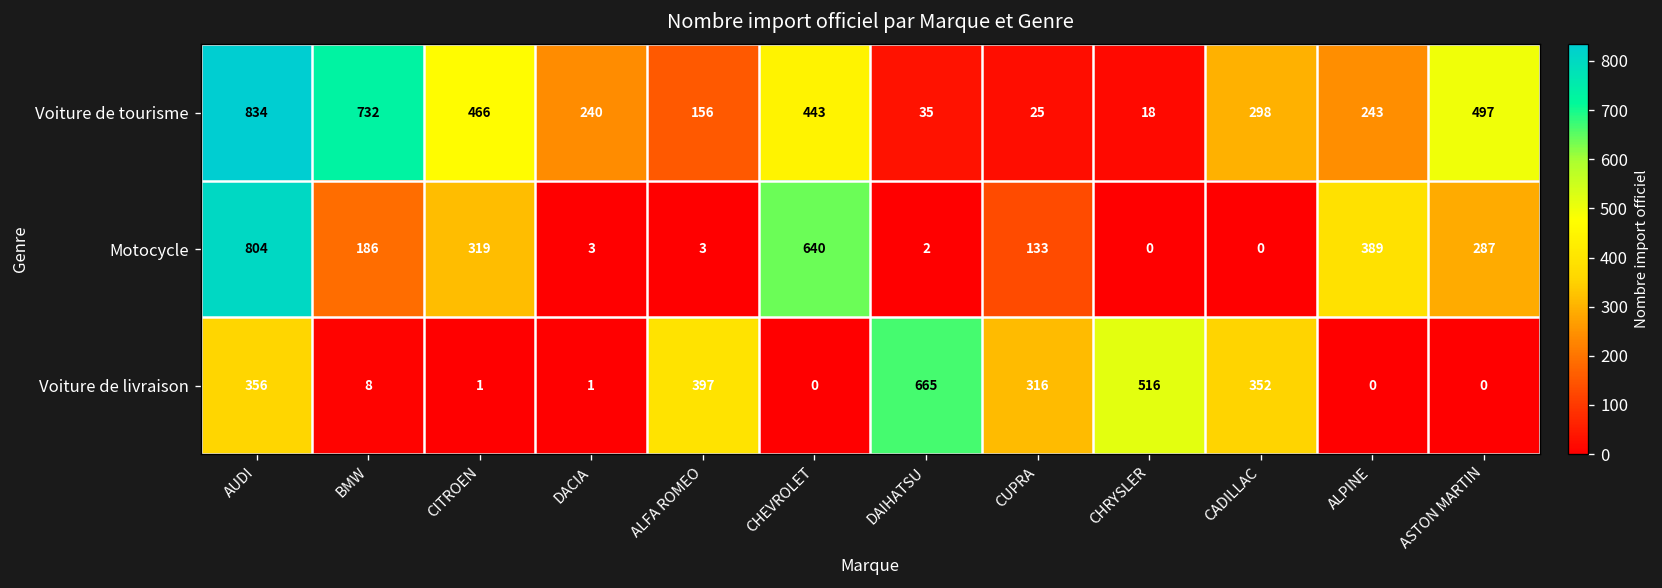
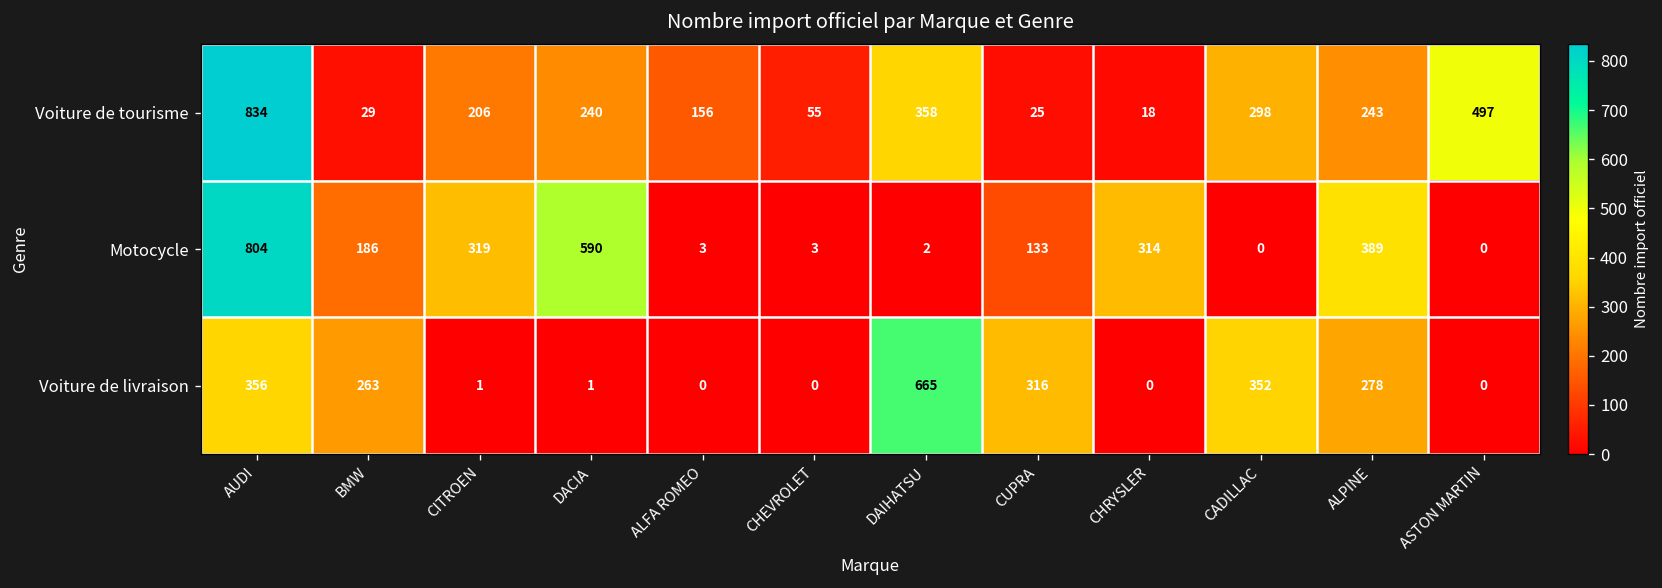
Voiture de tourisme, BMW: 732 -> 29
Voiture de tourisme, CITROEN: 466 -> 206
Voiture de tourisme, CHEVROLET: 443 -> 55
Voiture de tourisme, DAIHATSU: 35 -> 358
Motocycle, DACIA: 3 -> 590
Motocycle, CHEVROLET: 640 -> 3
Motocycle, CHRYSLER: 0 -> 314
Motocycle, ASTON MARTIN: 287 -> 0
Voiture de livraison, BMW: 8 -> 263
Voiture de livraison, ALFA ROMEO: 397 -> 0
Voiture de livraison, CHRYSLER: 516 -> 0
Voiture de livraison, ALPINE: 0 -> 278
